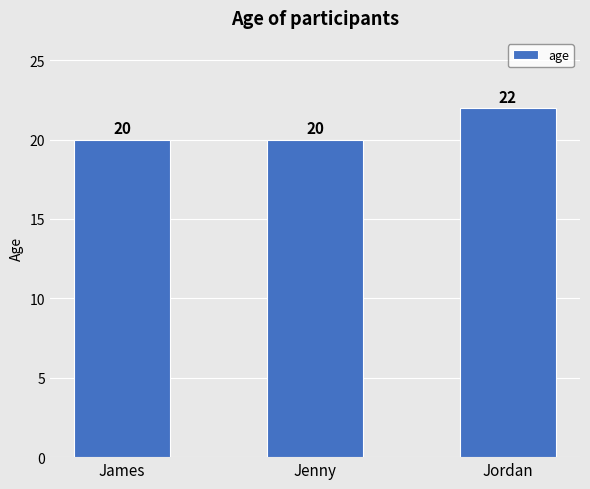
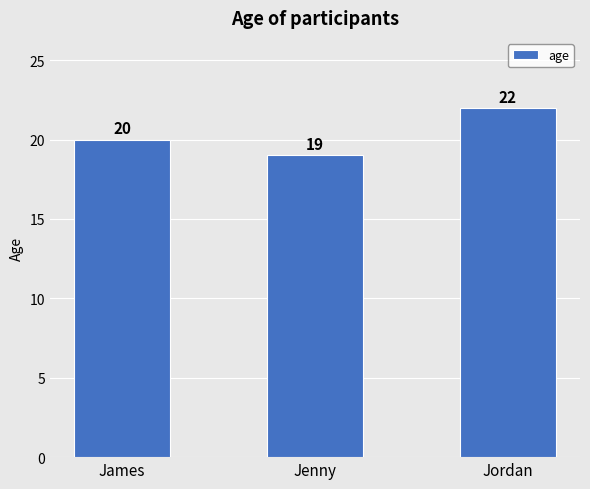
Jenny: 20 -> 19
